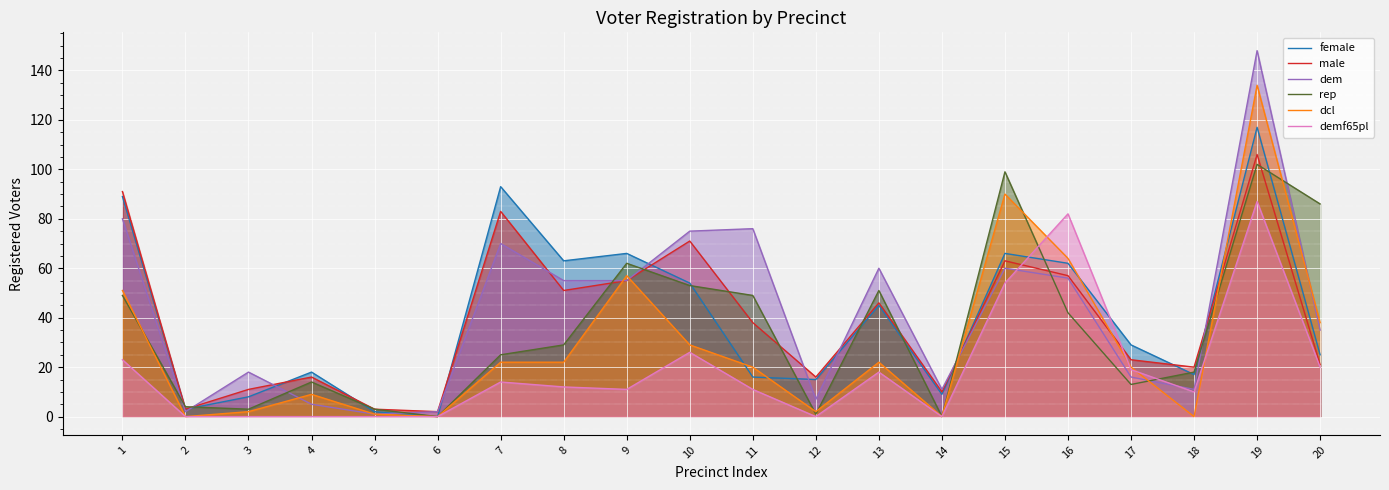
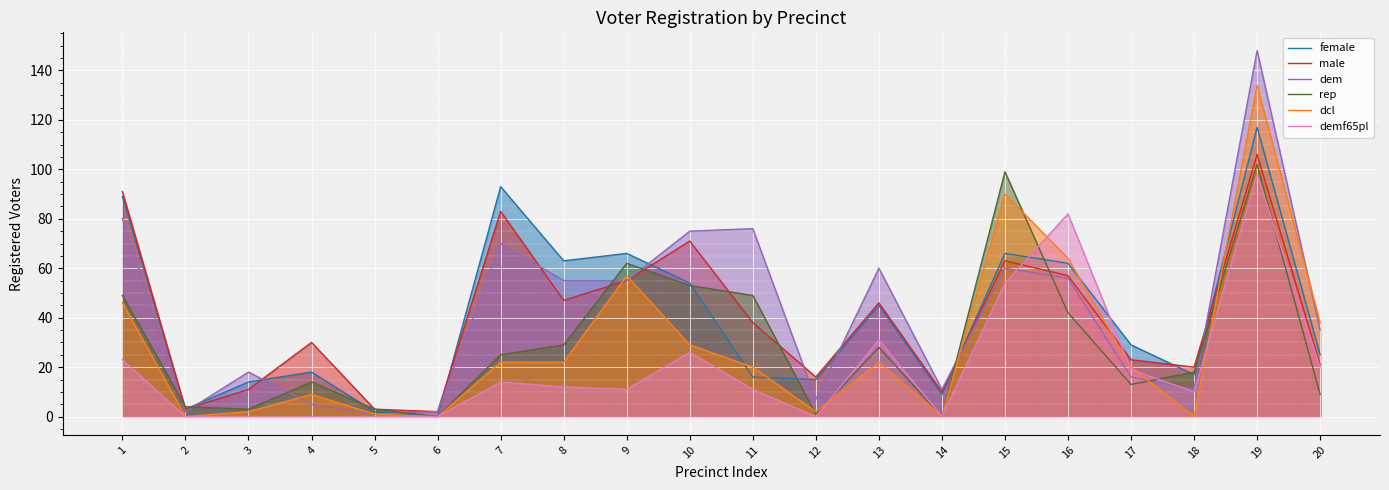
dcl, 1: 51 -> 46
female, 3: 8 -> 14
male, 4: 16 -> 30
male, 8: 51 -> 47
rep, 13: 51 -> 28
demf65pl, 13: 18 -> 31
demf65pl, 19: 87 -> 98
rep, 20: 86 -> 9
